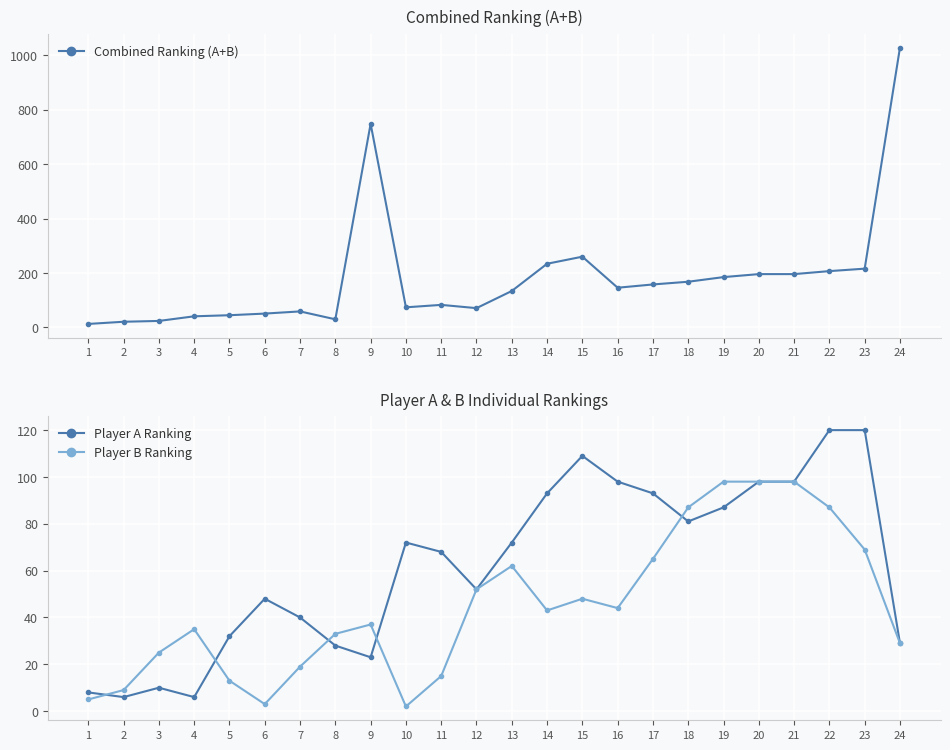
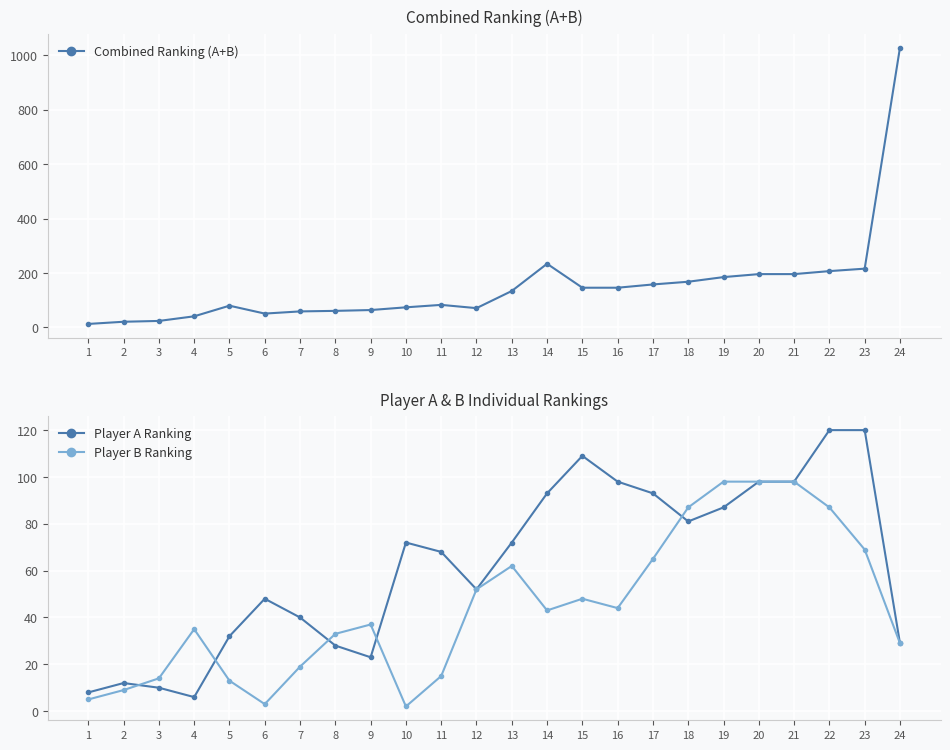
Combined Ranking (A+B), 5: 50 -> 80
Combined Ranking (A+B), 8: 30 -> 60
Combined Ranking (A+B), 9: 750 -> 60
Combined Ranking (A+B), 15: 260 -> 150
Player A & B Individual Rankings, Player A Ranking, 2: 6 -> 12
Player A & B Individual Rankings, Player B Ranking, 3: 25 -> 14
